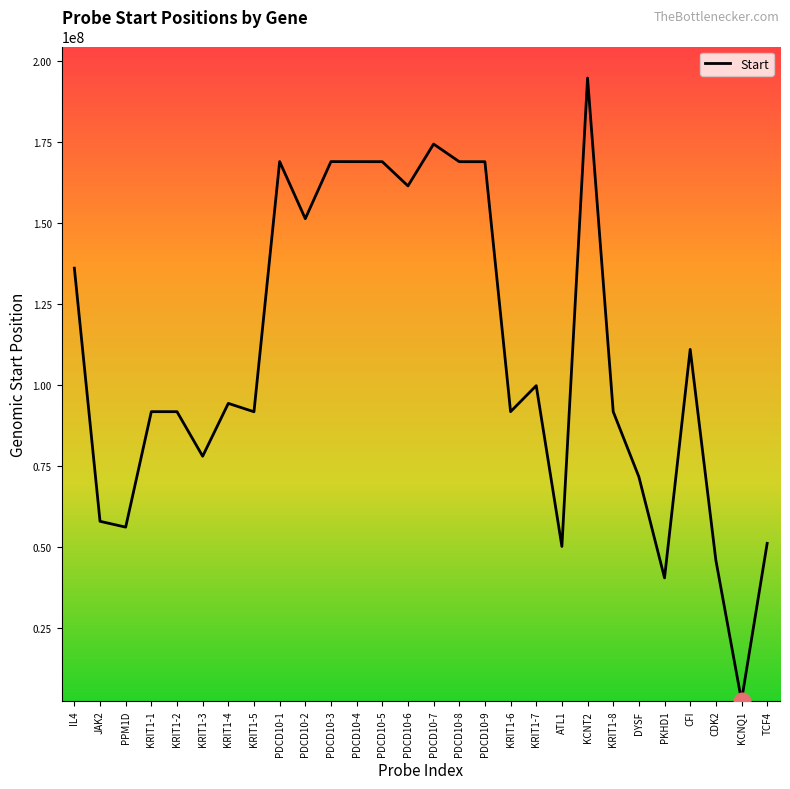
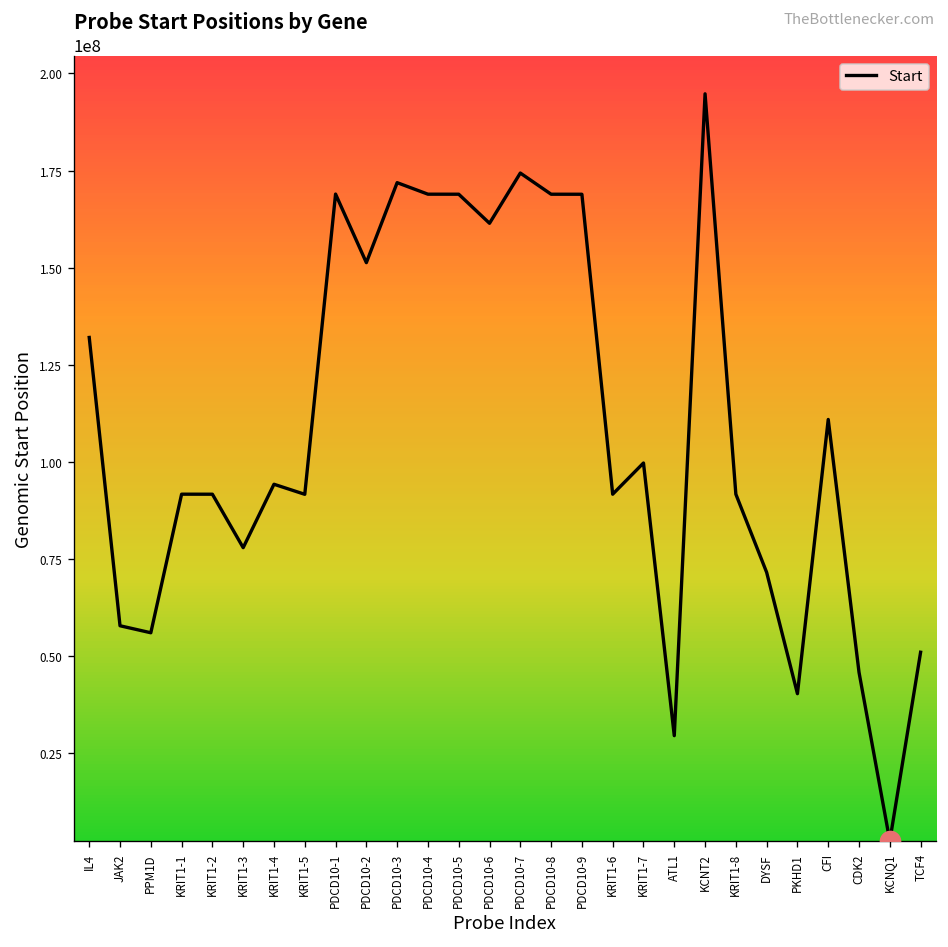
Start, IL4: 136000000 -> 132000000
Start, PDCD10-3: 169000000 -> 172000000
Start, ATL1: 50000000 -> 30000000
